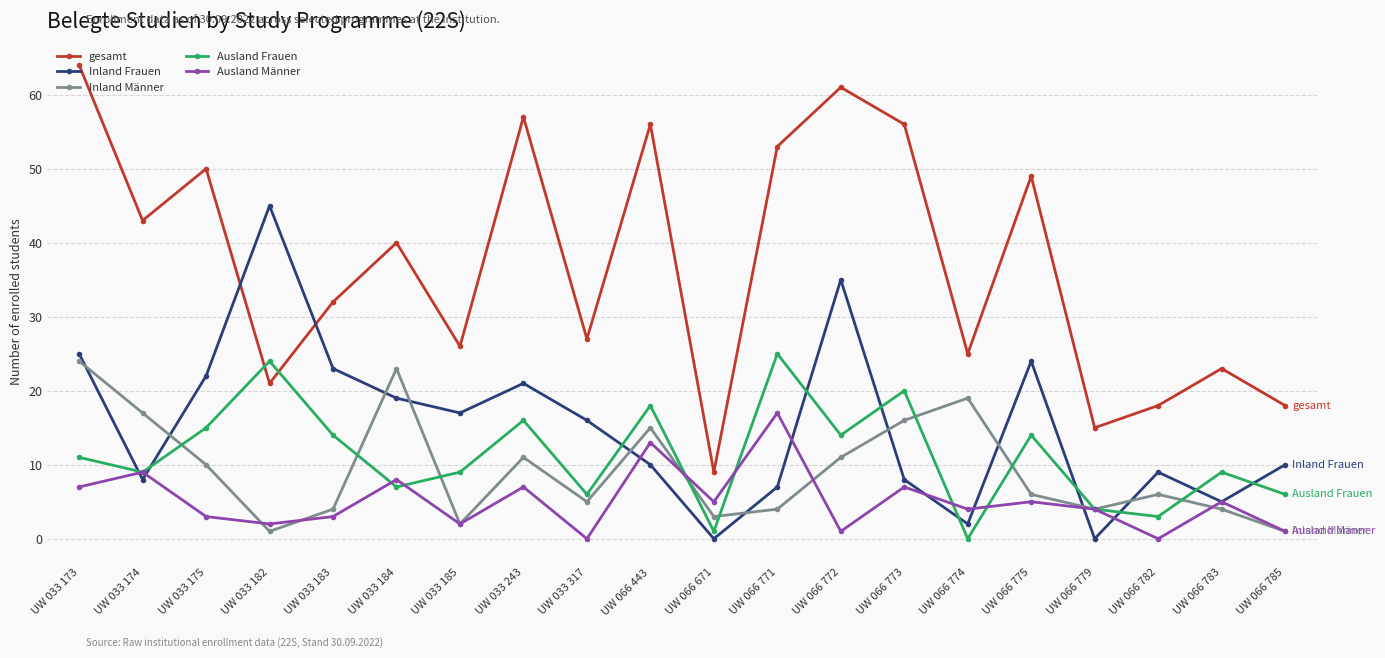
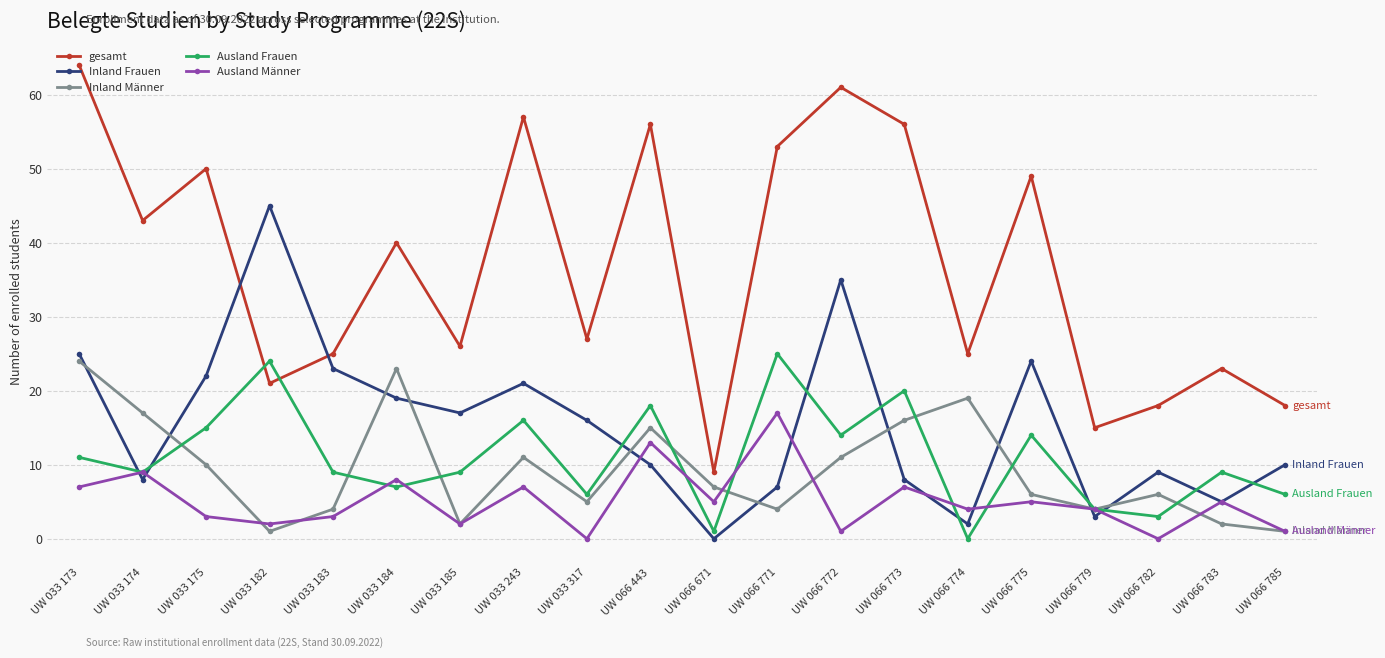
gesamt, UW 033 183: 32 -> 25
Ausland Frauen, UW 033 183: 14 -> 9
Inland Männer, UW 066 671: 3 -> 7
Inland Frauen, UW 066 779: 0 -> 3
Inland Männer, UW 066 783: 4 -> 2
